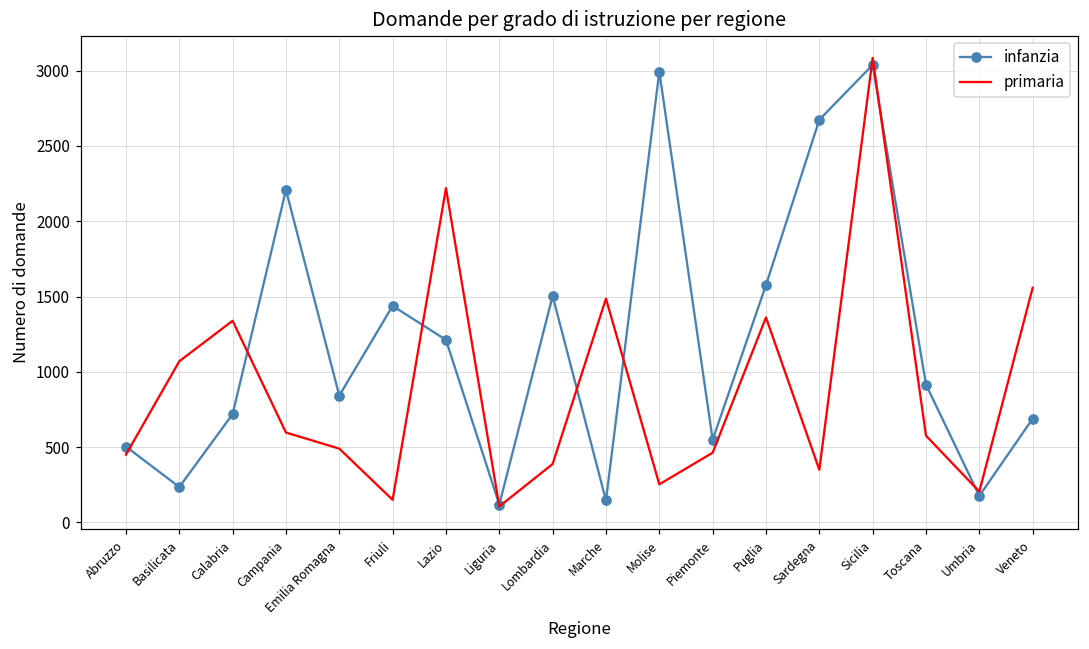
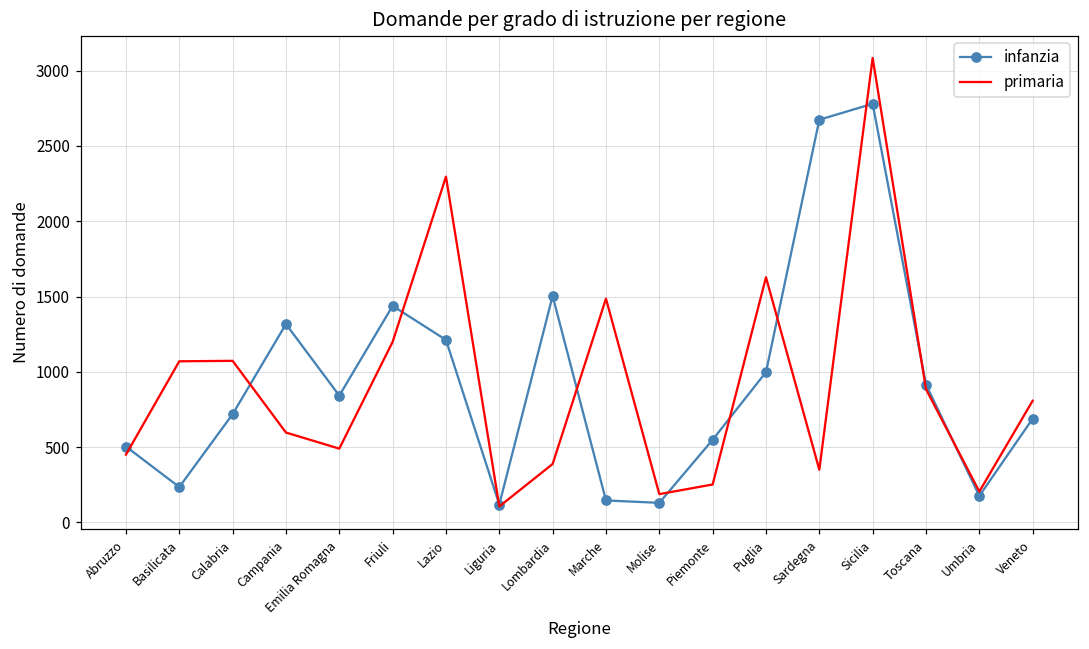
primaria, Calabria: 1340 -> 1070
infanzia, Campania: 2210 -> 1320
primaria, Friuli: 150 -> 1200
primaria, Lazio: 2220 -> 2300
infanzia, Molise: 2990 -> 130
primaria, Molise: 250 -> 190
primaria, Piemonte: 460 -> 250
infanzia, Puglia: 1580 -> 1000
primaria, Puglia: 1360 -> 1630
infanzia, Sicilia: 3040 -> 2780
primaria, Toscana: 580 -> 890
primaria, Veneto: 1560 -> 810
